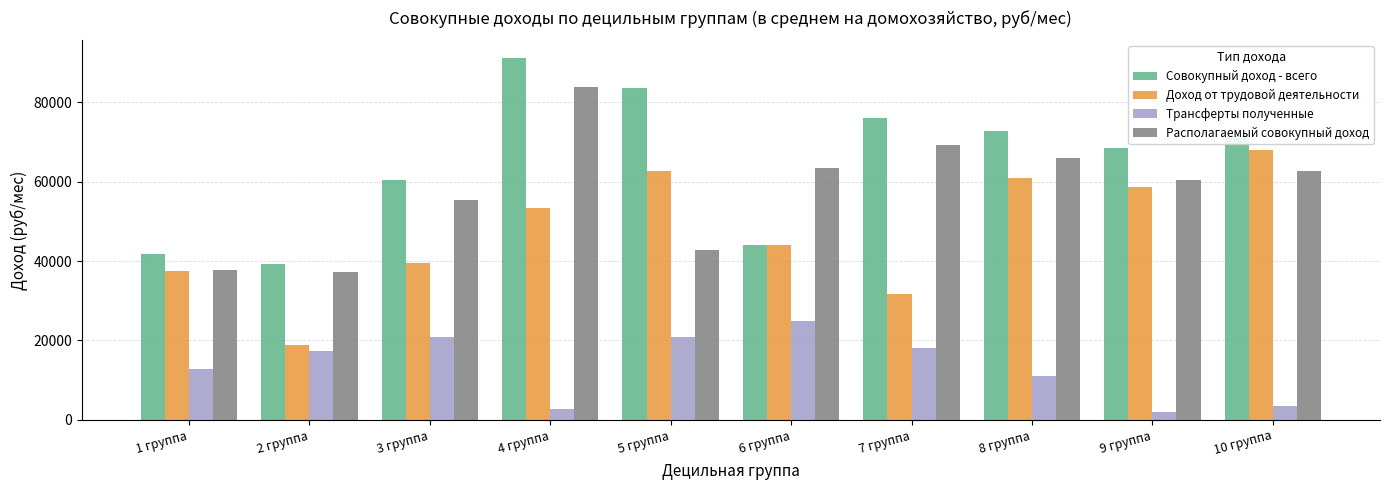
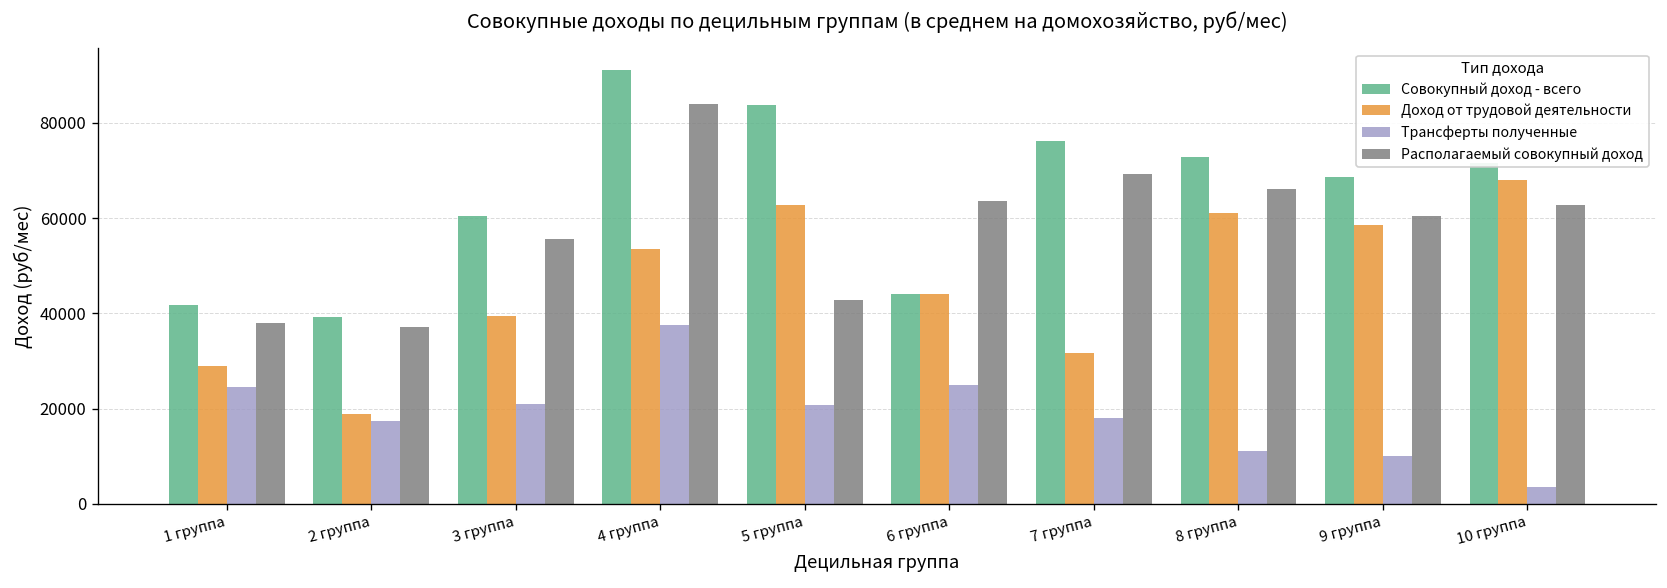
Доход от трудовой деятельности, 1 группа: 38000 -> 29000
Трансферты полученные, 1 группа: 13000 -> 24000
Трансферты полученные, 4 группа: 3000 -> 38000
Трансферты полученные, 9 группа: 2000 -> 10000
